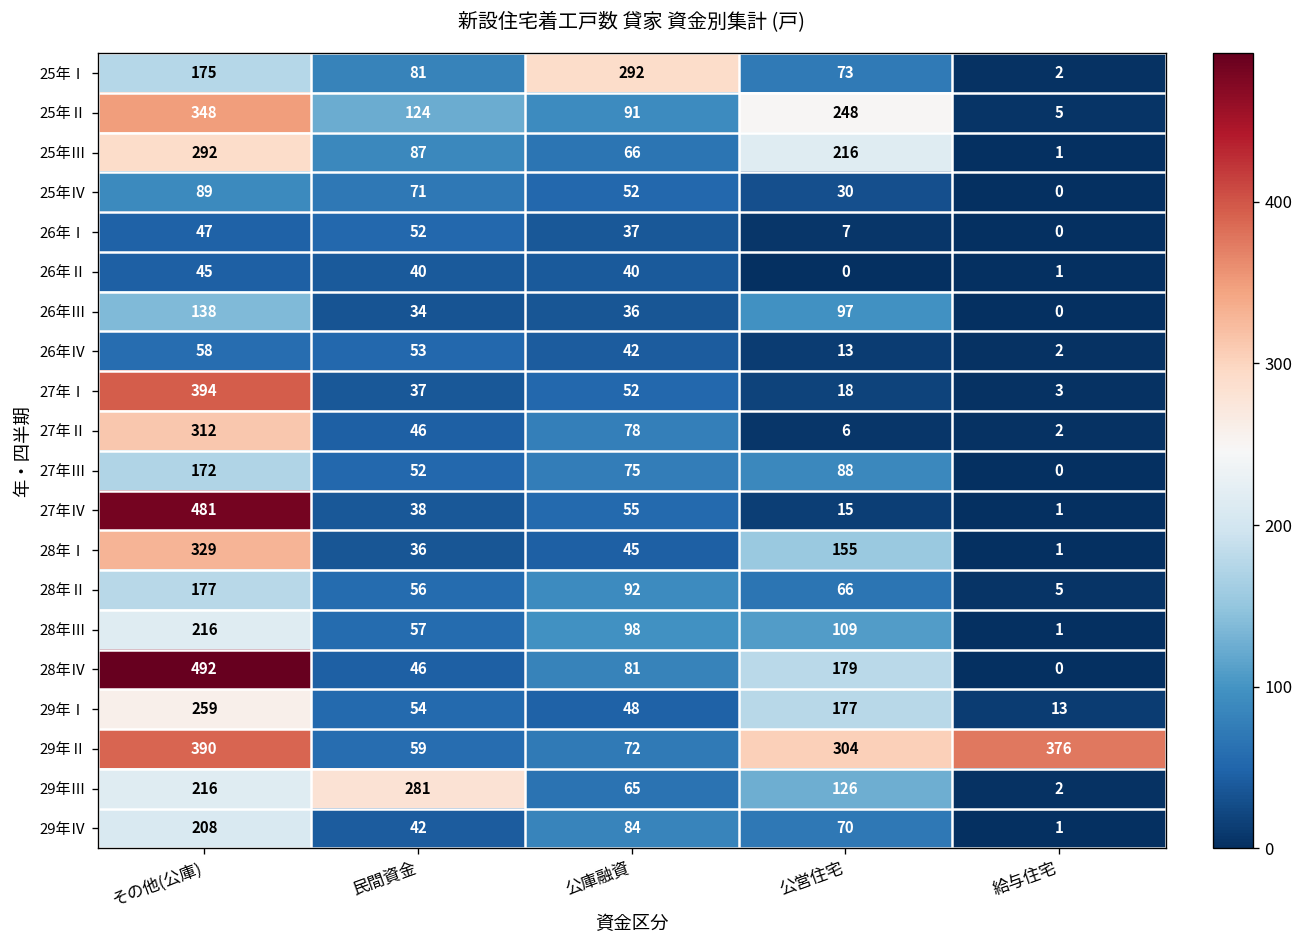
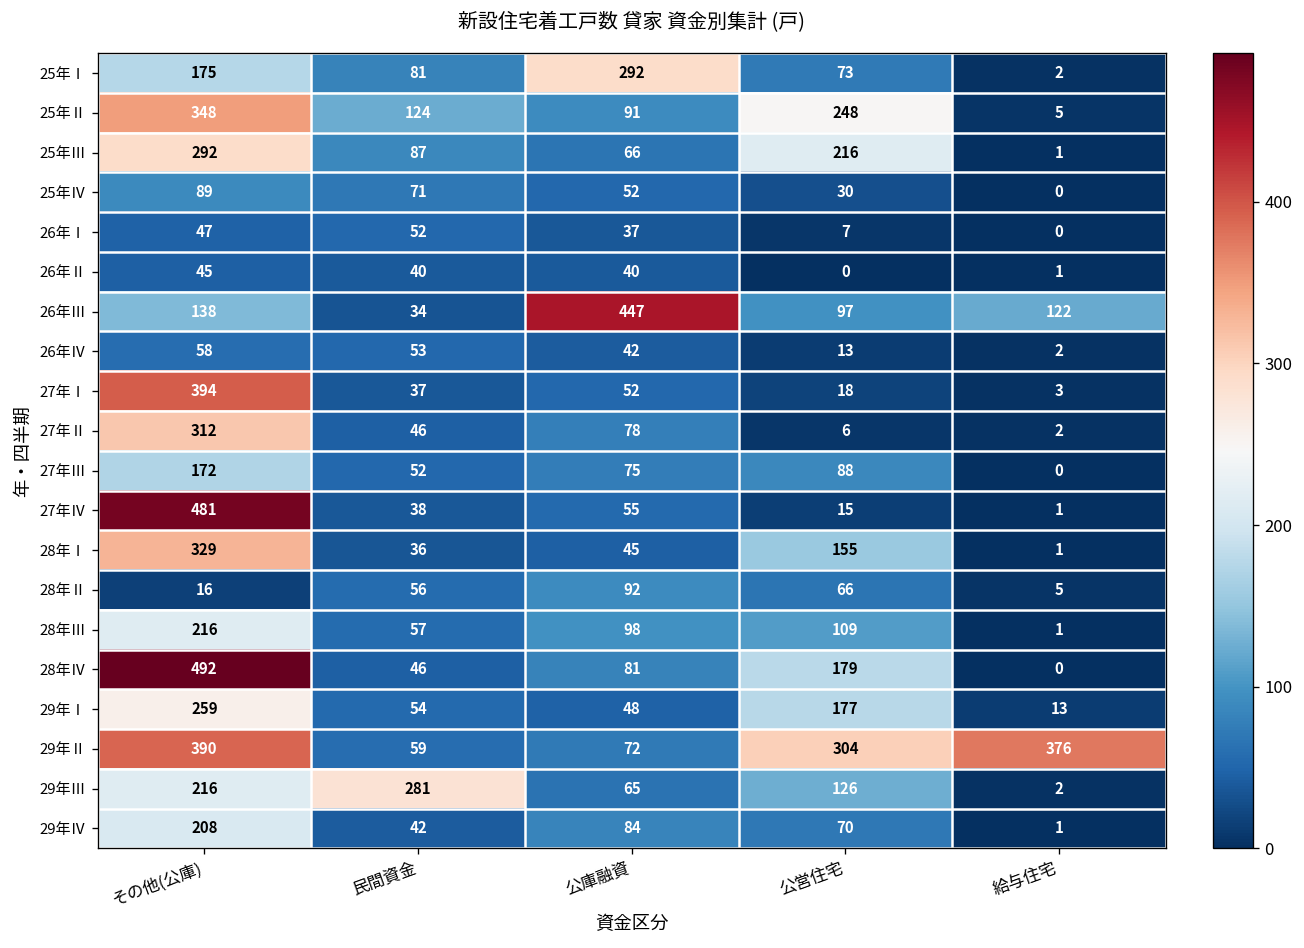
26年Ⅲ, 公庫融資: 36 -> 447
26年Ⅲ, 給与住宅: 0 -> 122
28年Ⅱ, その他(公庫): 177 -> 16
